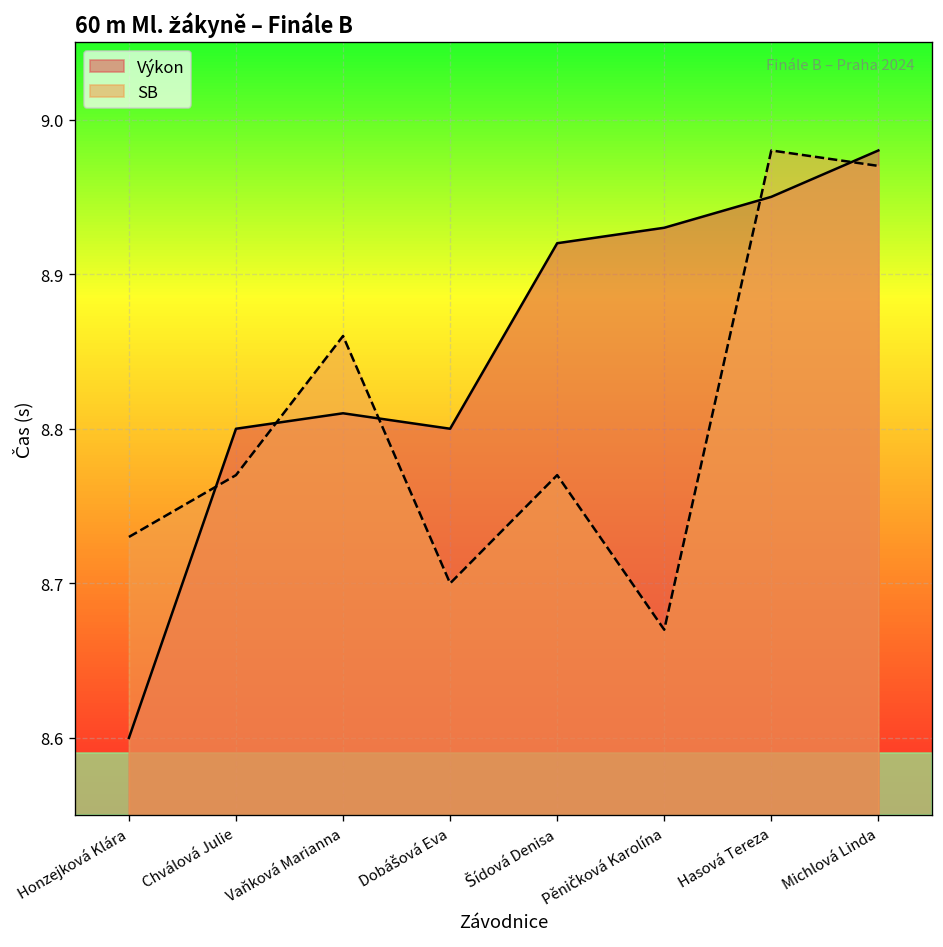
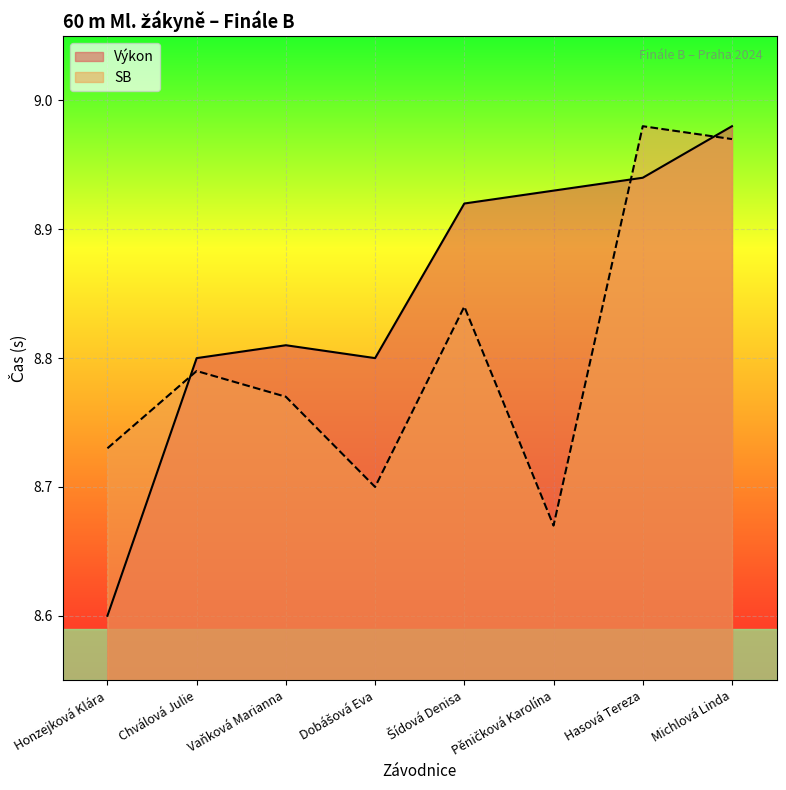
SB, Chválová Julie: 8.77 -> 8.79
SB, Vaňková Marianna: 8.86 -> 8.77
SB, Šídová Denisa: 8.77 -> 8.84
Výkon, Hasová Tereza: 8.95 -> 8.94
